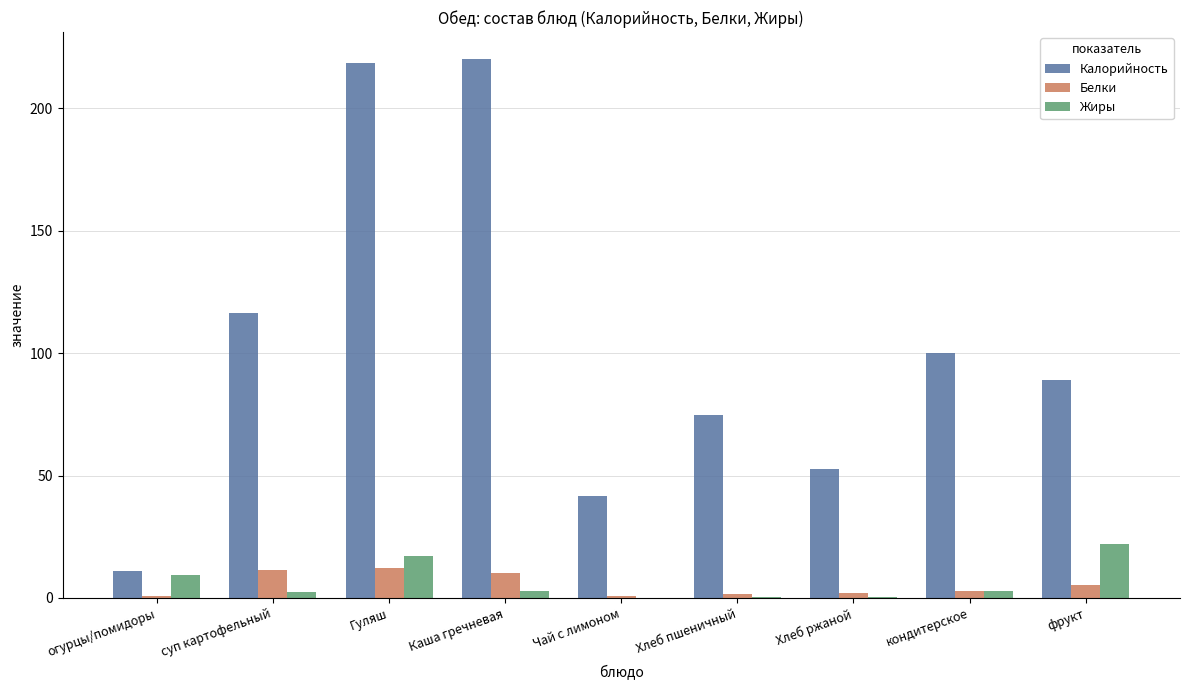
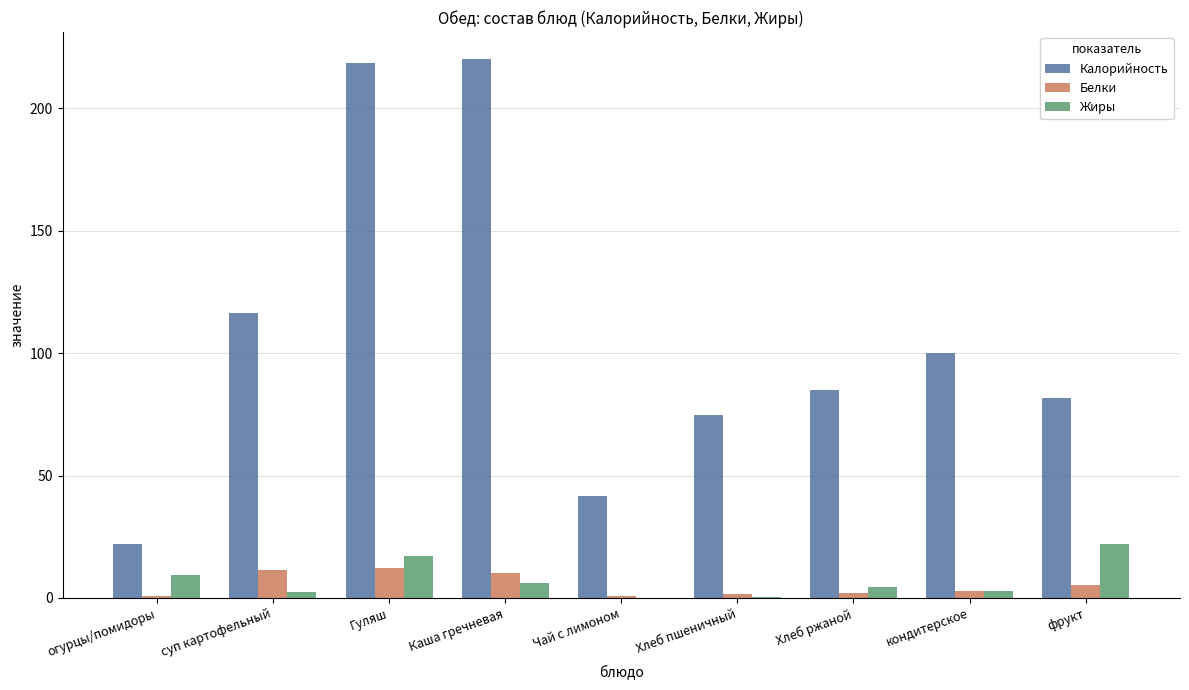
Калорийность, огурцы/помидоры: 11 -> 22
Жиры, Каша гречневая: 3 -> 6
Калорийность, Хлеб ржаной: 53 -> 85
Жиры, Хлеб ржаной: 0 -> 4
Калорийность, фрукт: 89 -> 82
